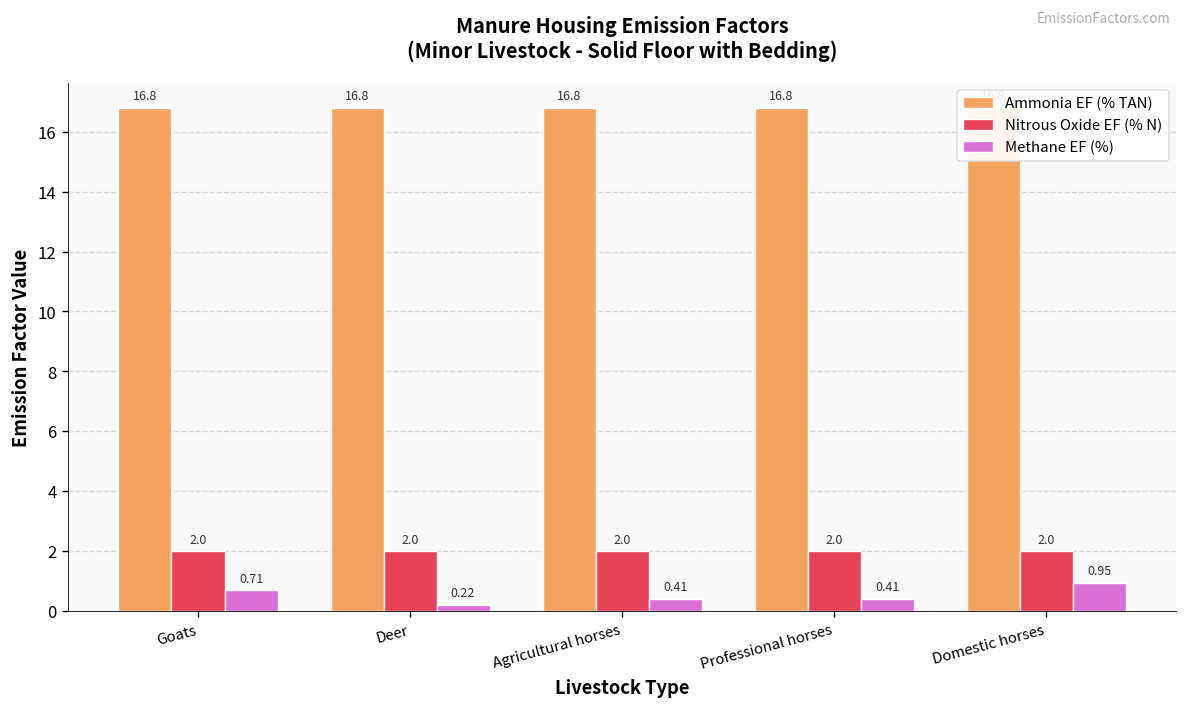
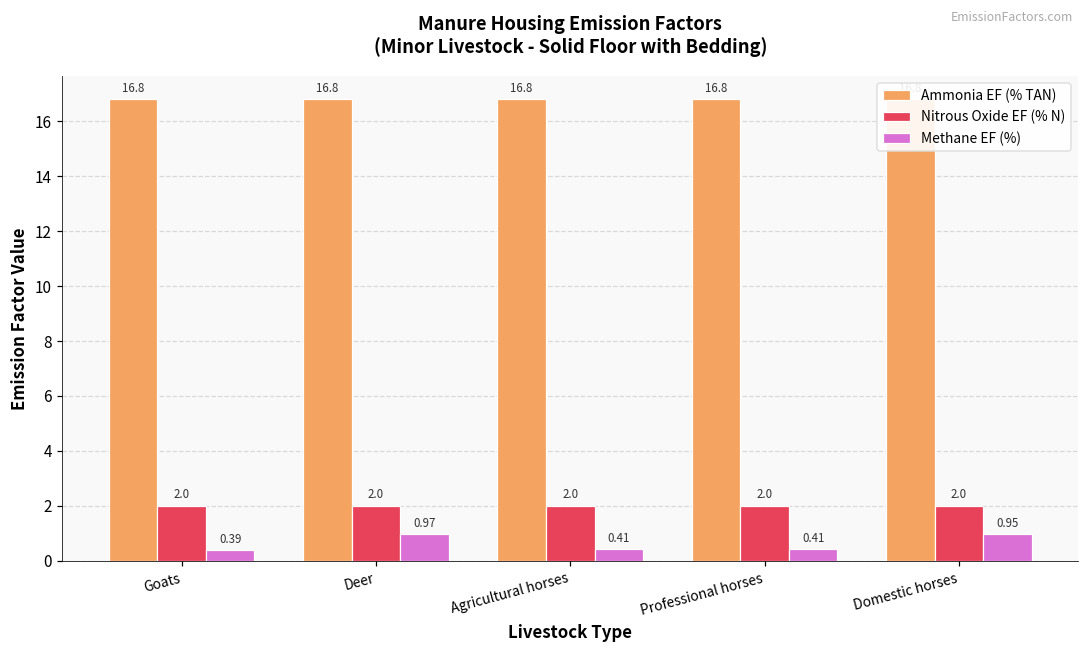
Methane EF (%), Goats: 0.71 -> 0.39
Methane EF (%), Deer: 0.22 -> 0.97
